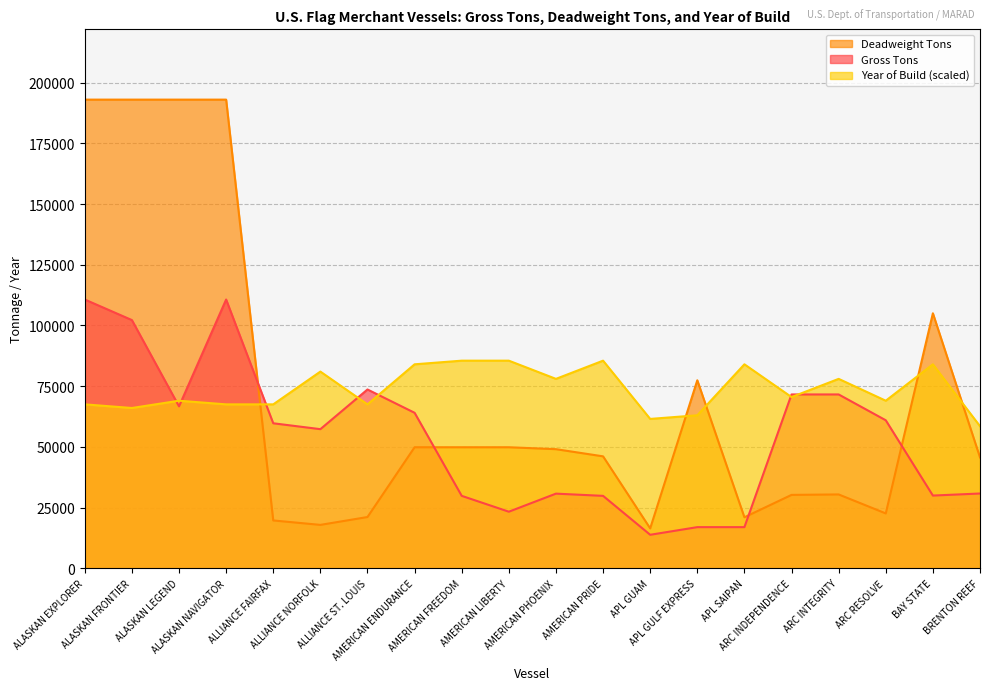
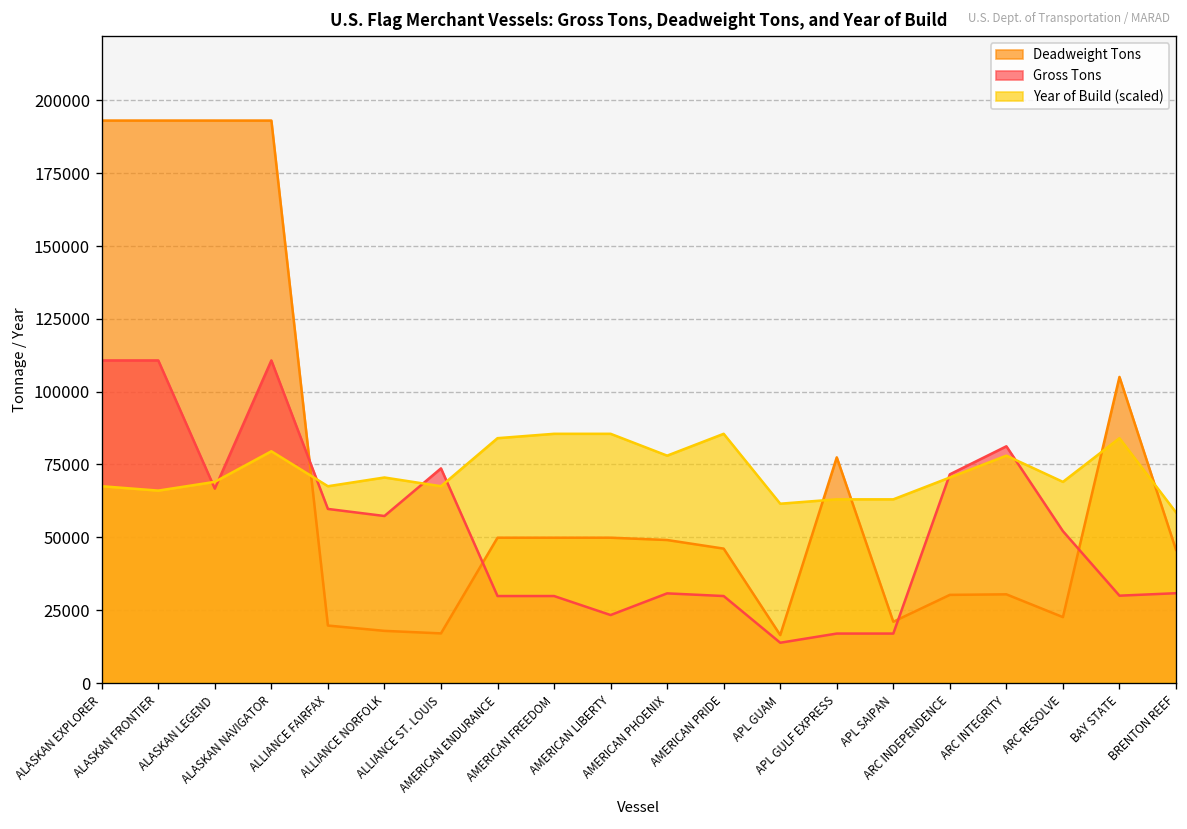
Gross Tons, ALASKAN FRONTIER: 102000 -> 111000
Year of Build (scaled), ALASKAN NAVIGATOR: 68000 -> 80000
Year of Build (scaled), ALLIANCE NORFOLK: 81000 -> 71000
Deadweight Tons, ALLIANCE ST. LOUIS: 21000 -> 17000
Gross Tons, AMERICAN ENDURANCE: 64000 -> 30000
Year of Build (scaled), APL SAIPAN: 84000 -> 63000
Gross Tons, ARC INTEGRITY: 72000 -> 81000
Gross Tons, ARC RESOLVE: 61000 -> 52000
